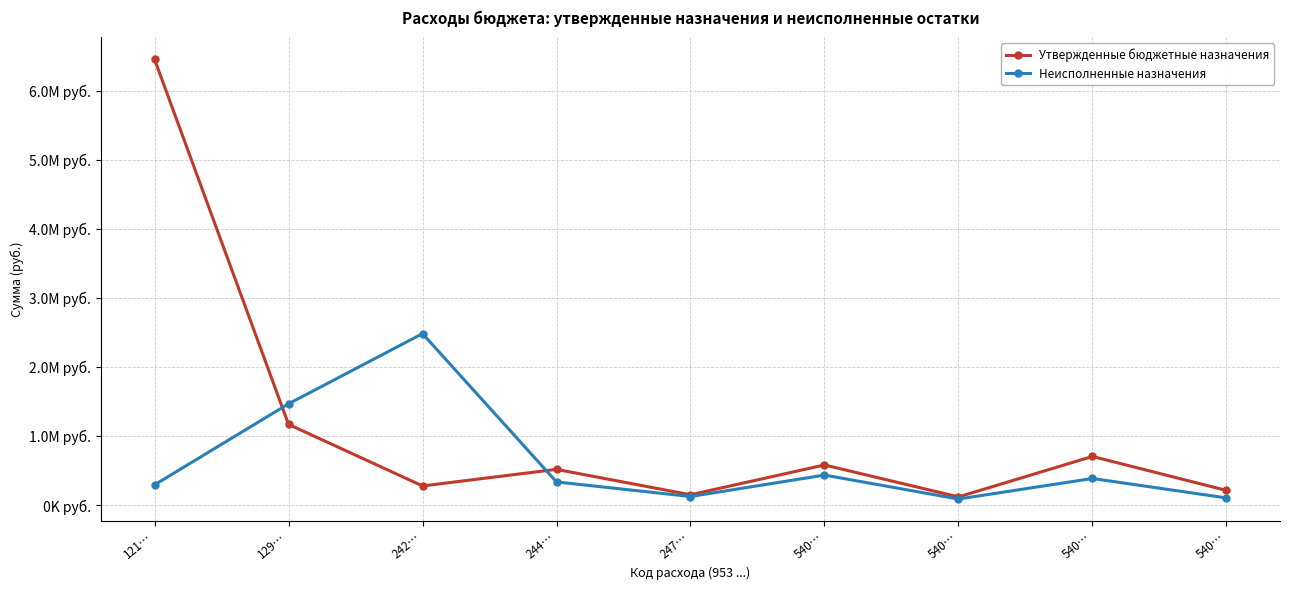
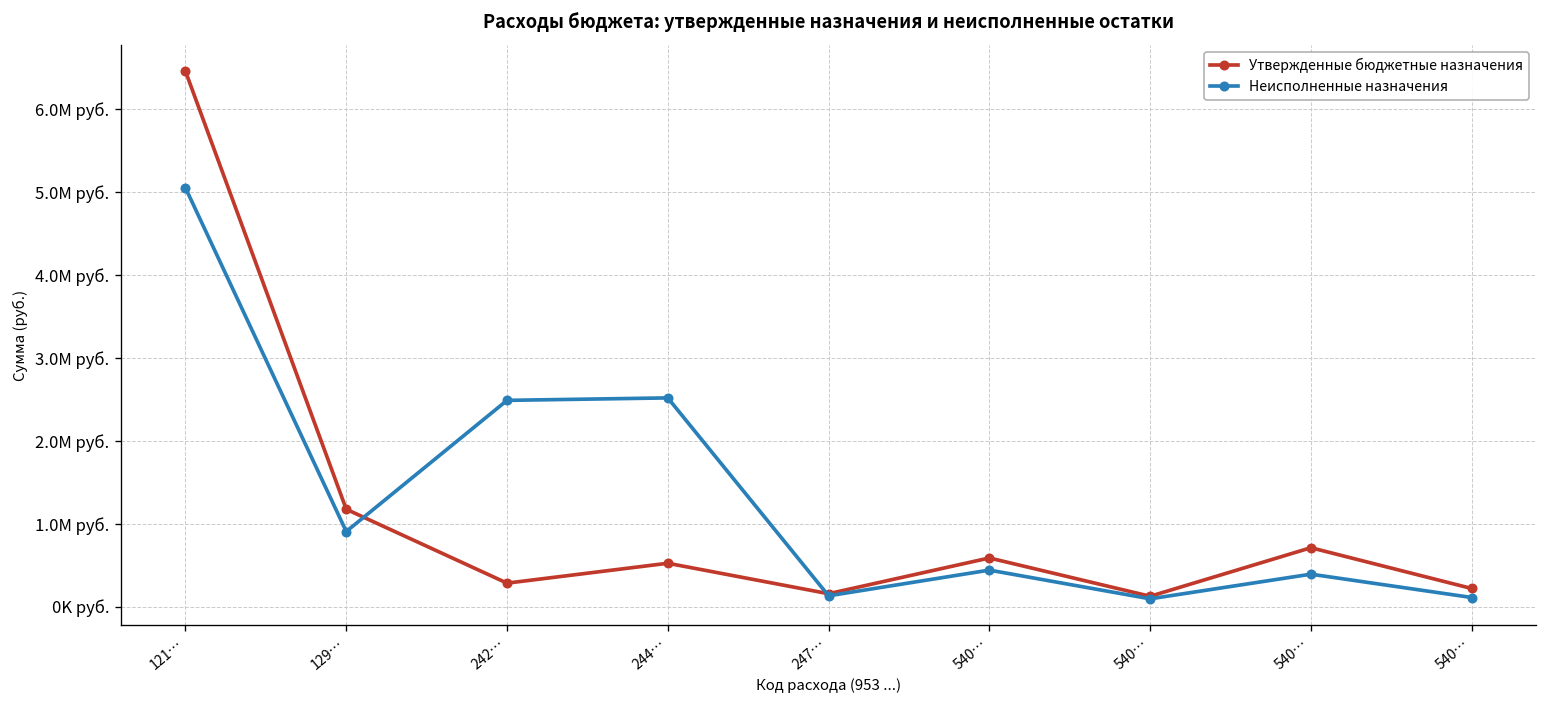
Неисполненные назначения, 121…: 0.3M руб. -> 5.1M руб.
Неисполненные назначения, 129…: 1.5M руб. -> 0.9M руб.
Неисполненные назначения, 244…: 0.3M руб. -> 2.5M руб.
